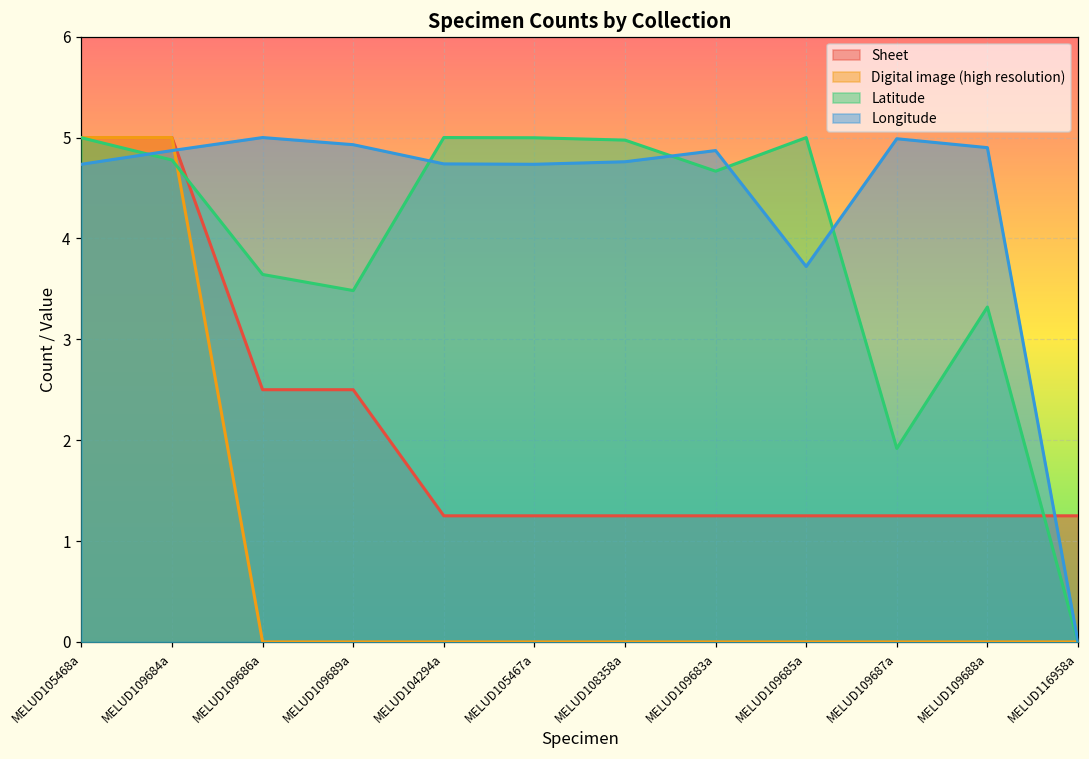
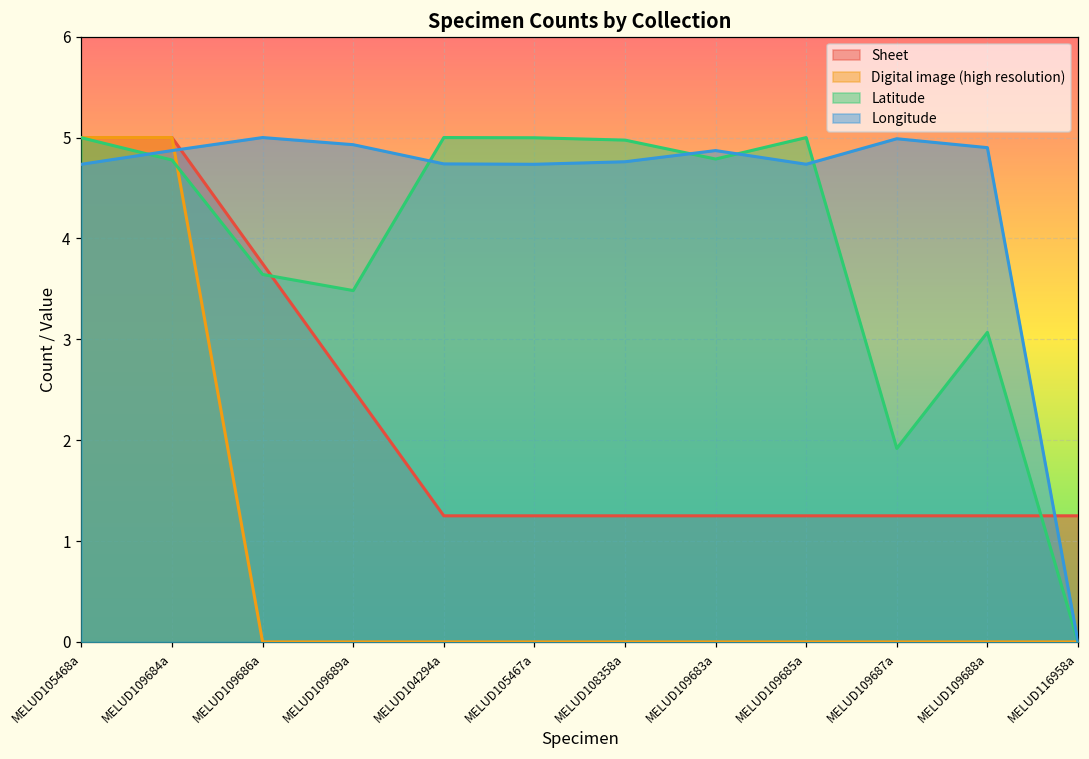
Sheet, MELUD109686a: 2.5 -> 3.8
Latitude, MELUD109683a: 4.7 -> 4.8
Longitude, MELUD109685a: 3.7 -> 4.7
Latitude, MELUD109688a: 3.3 -> 3.1
